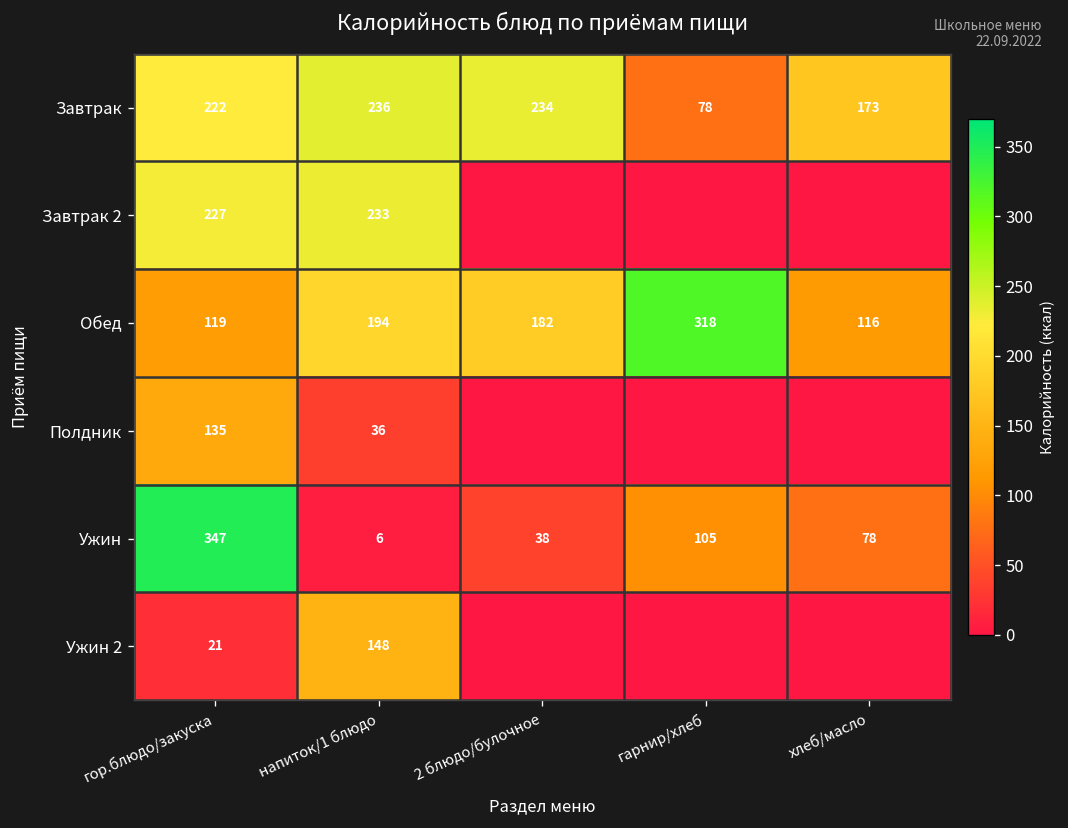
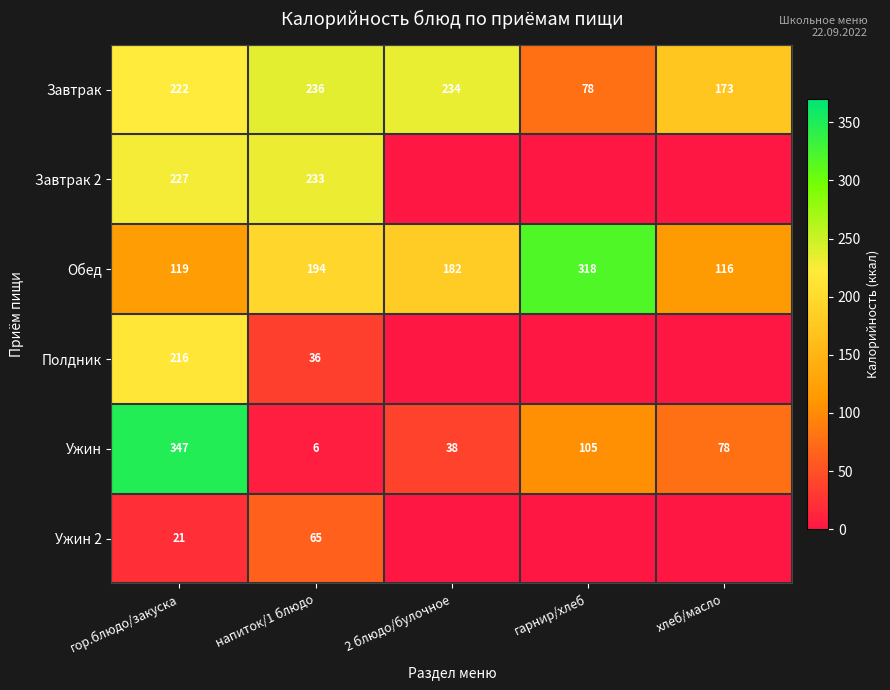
Полдник, гор.блюдо/закуска: 135 -> 216
Ужин 2, напиток/1 блюдо: 148 -> 65
